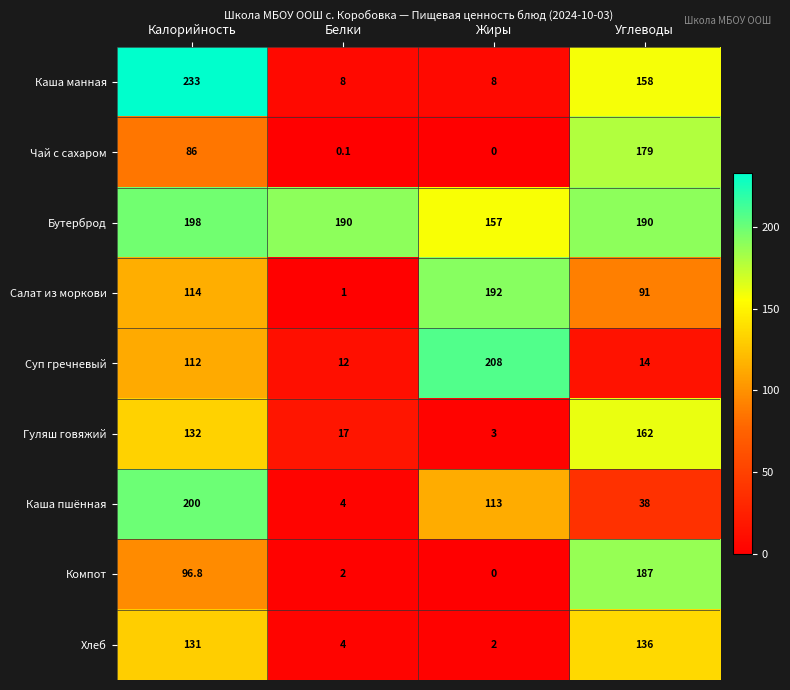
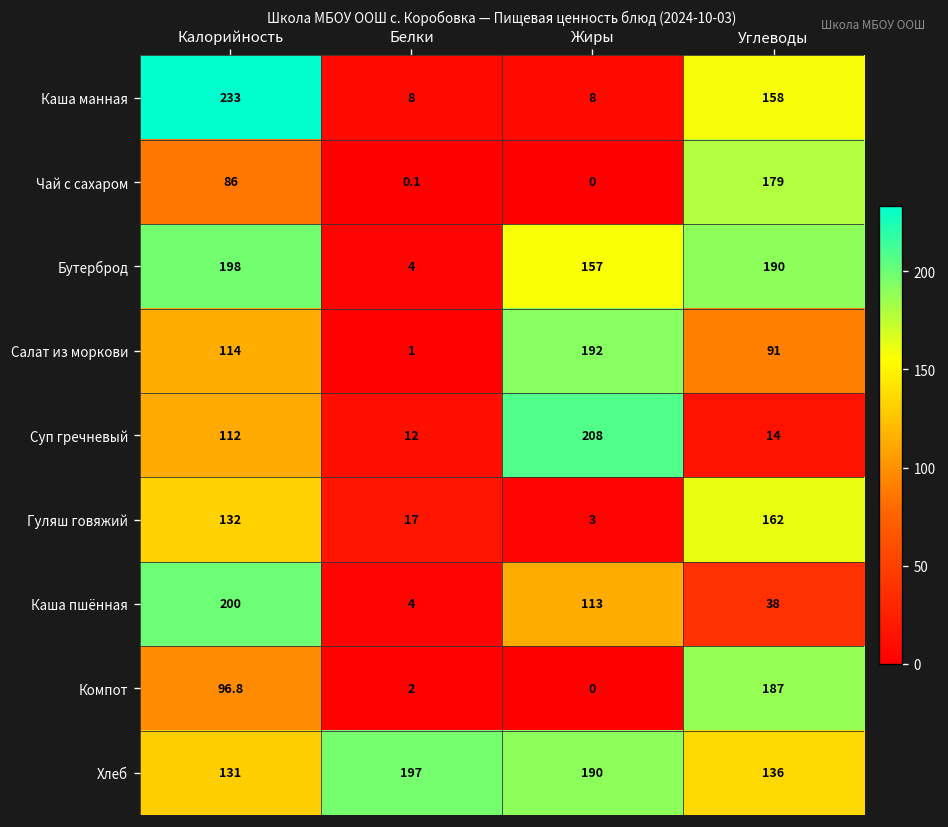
Бутерброд, Белки: 190 -> 4
Хлеб, Белки: 4 -> 197
Хлеб, Жиры: 2 -> 190
